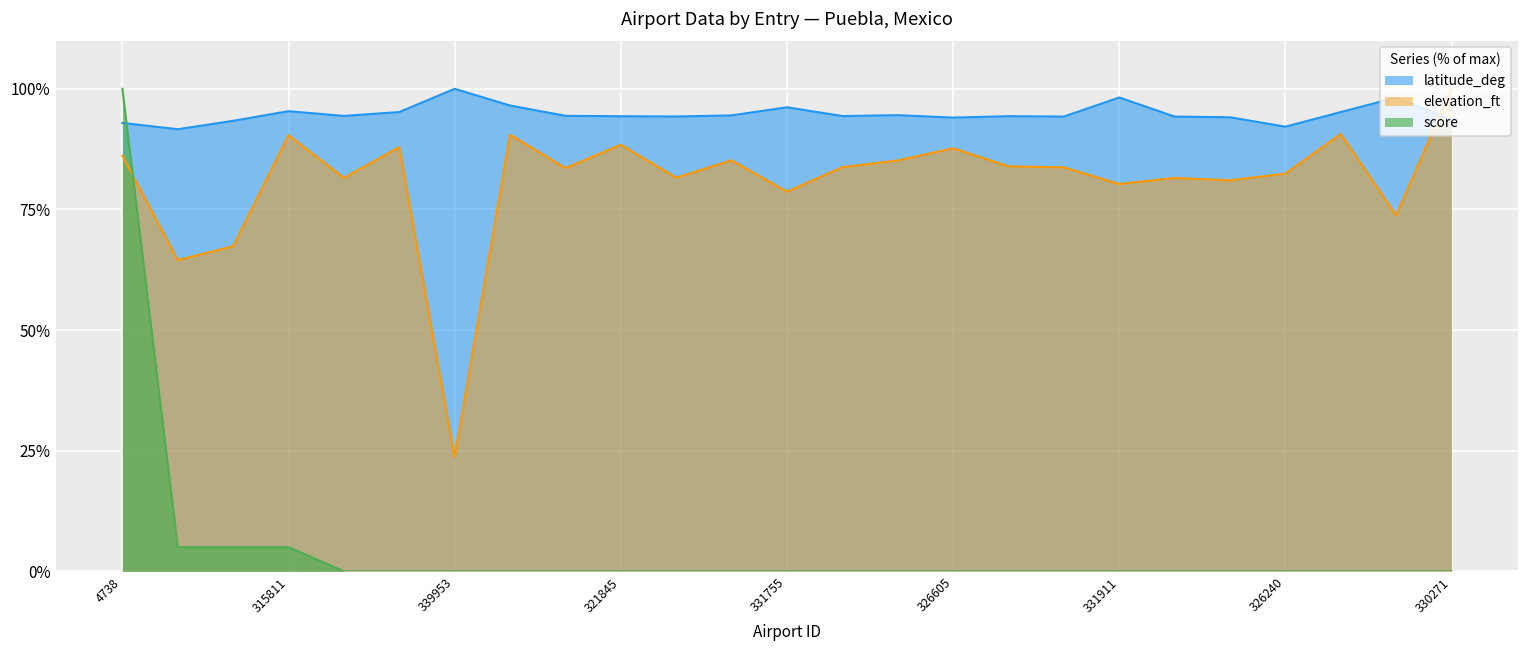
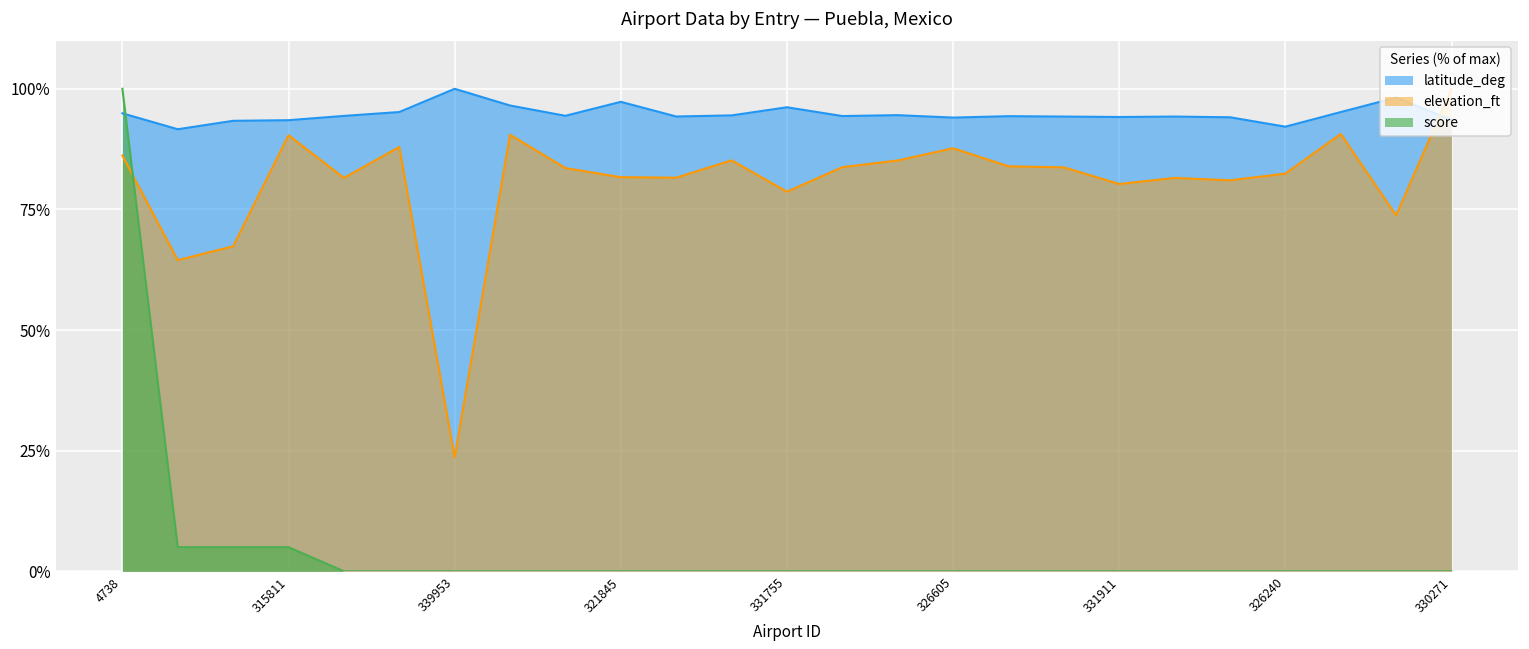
latitude_deg, 4738: 93% -> 95%
latitude_deg, 315811: 95% -> 93%
latitude_deg, 321845: 94% -> 97%
elevation_ft, 321845: 88% -> 82%
latitude_deg, 331911: 98% -> 94%
